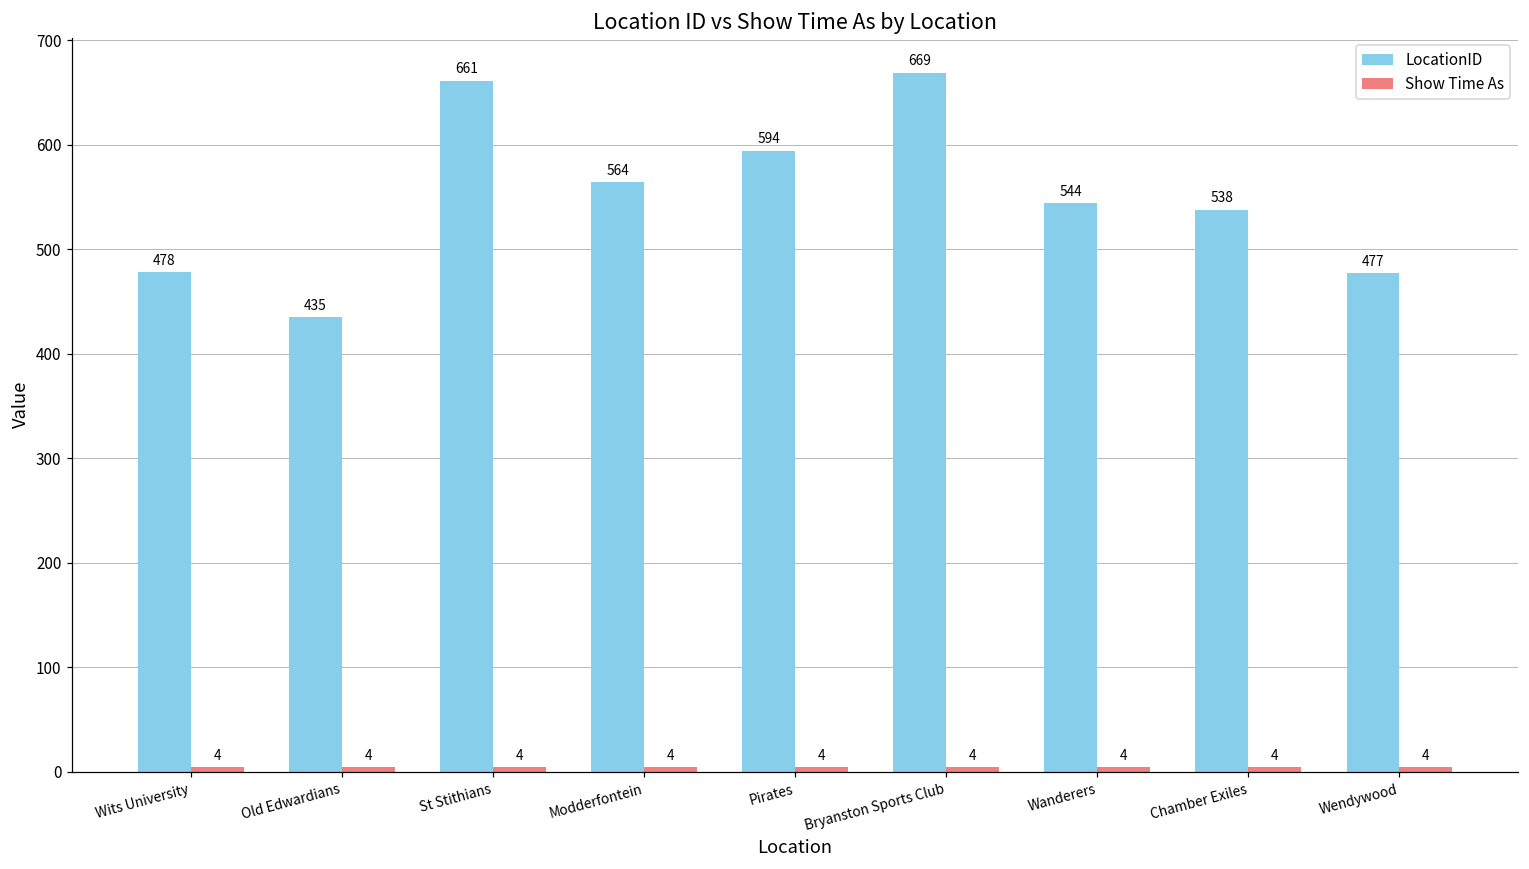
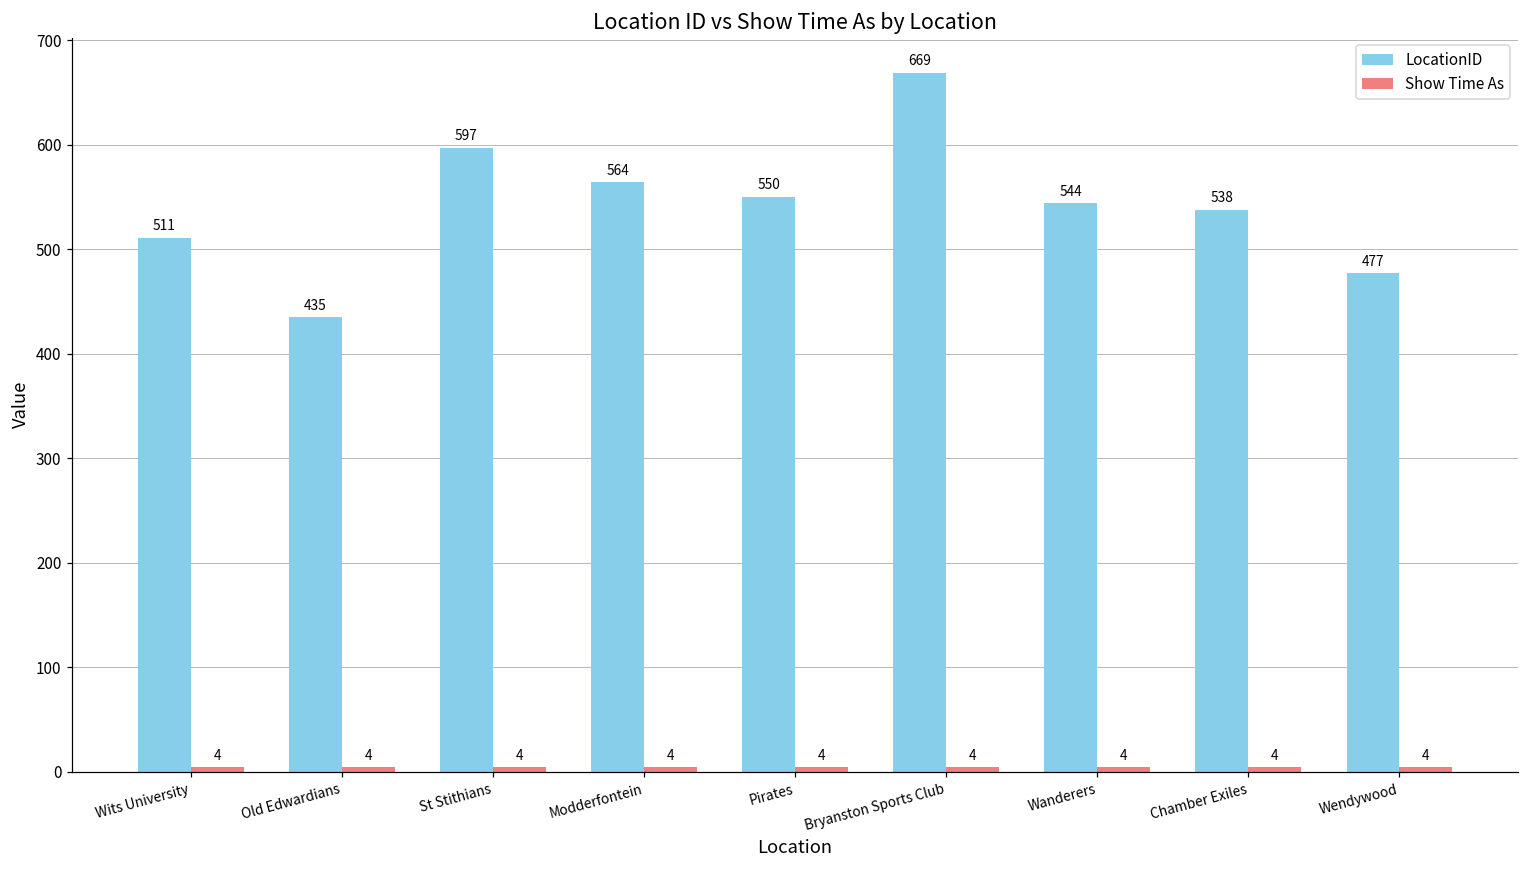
LocationID, Wits University: 478 -> 511
LocationID, St Stithians: 661 -> 597
LocationID, Pirates: 594 -> 550
